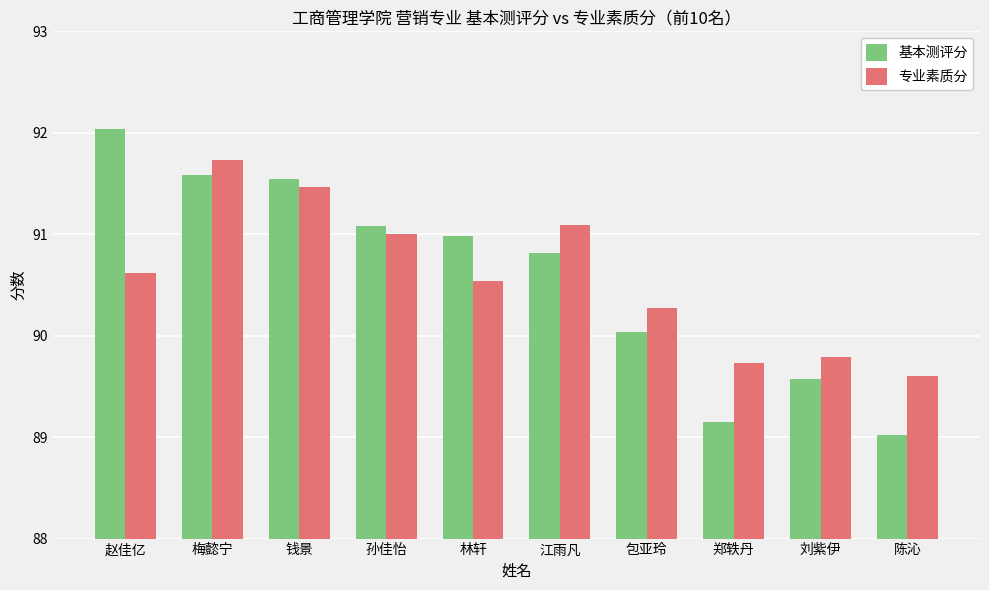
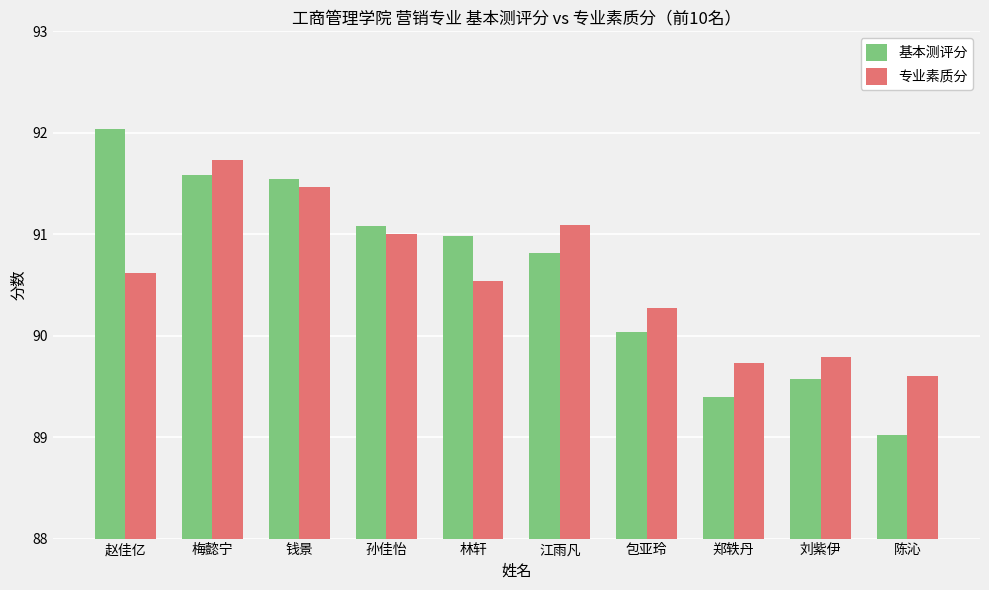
基本测评分, 郑轶丹: 89.15 -> 89.39
